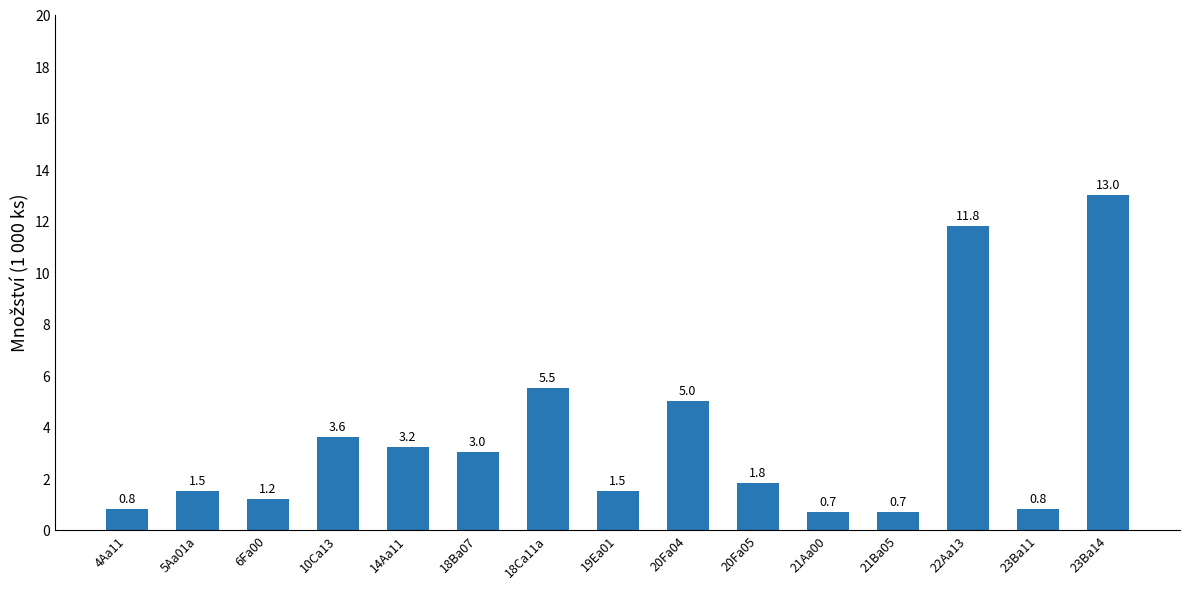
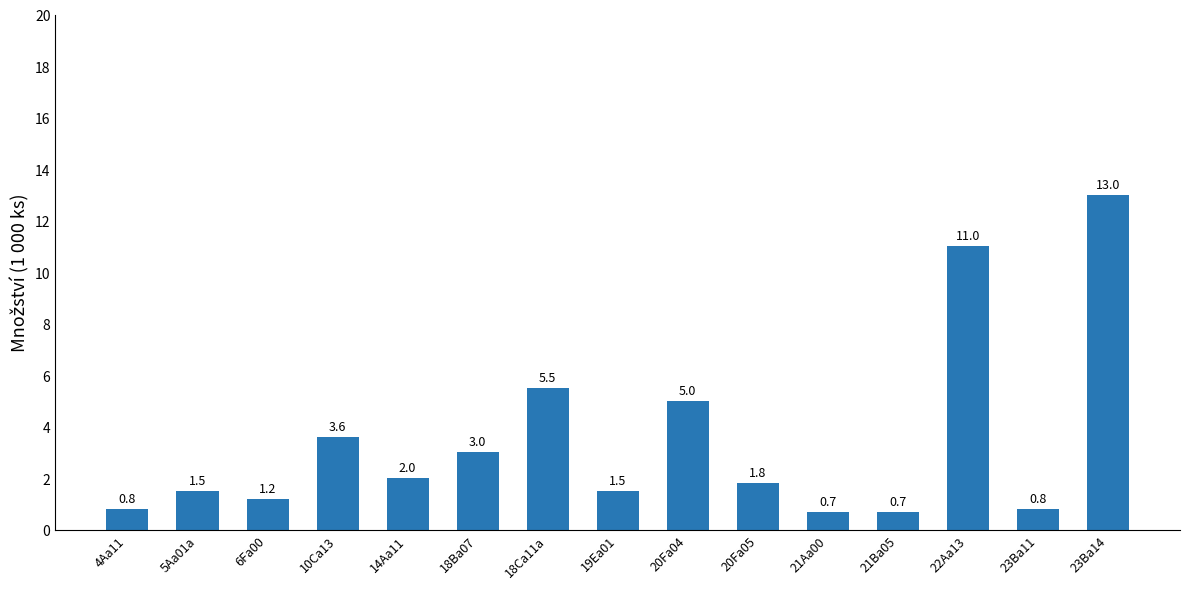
14Aa11: 3.2 -> 2.0
22Aa13: 11.8 -> 11.0
